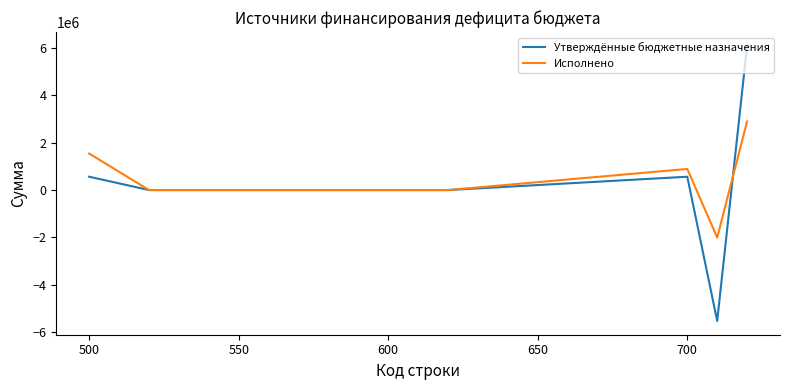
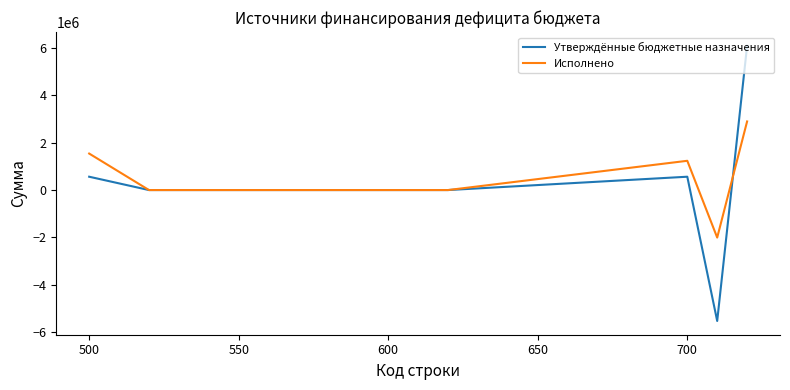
Исполнено, 700: 900000 -> 1200000
